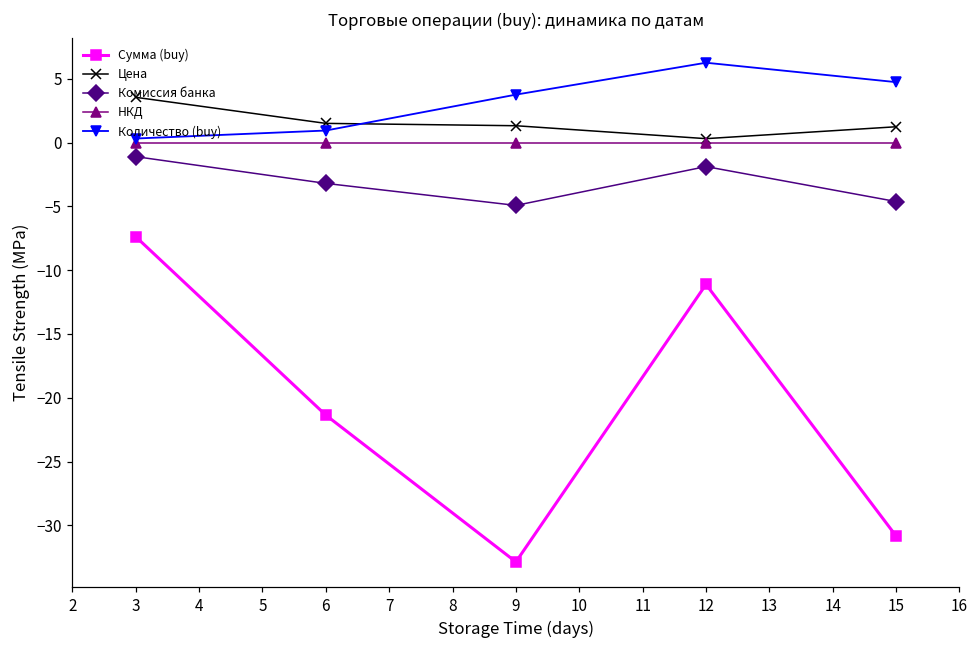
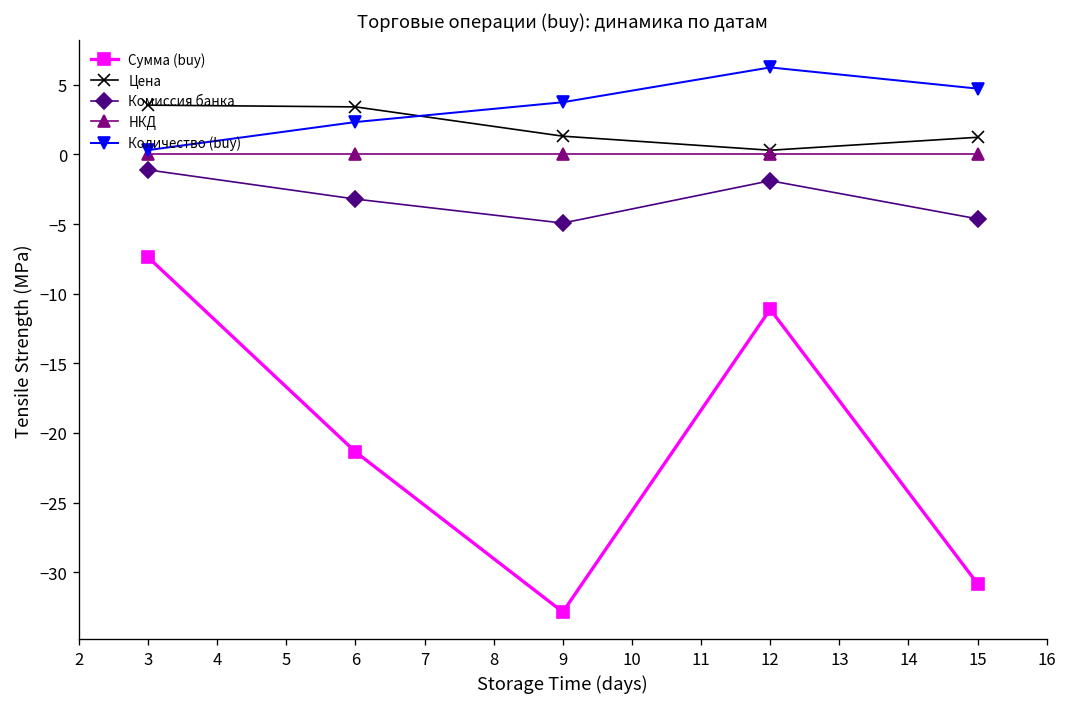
Цена, 6: 1.5 -> 3.4
Количество (buy), 6: 0.9 -> 2.3
